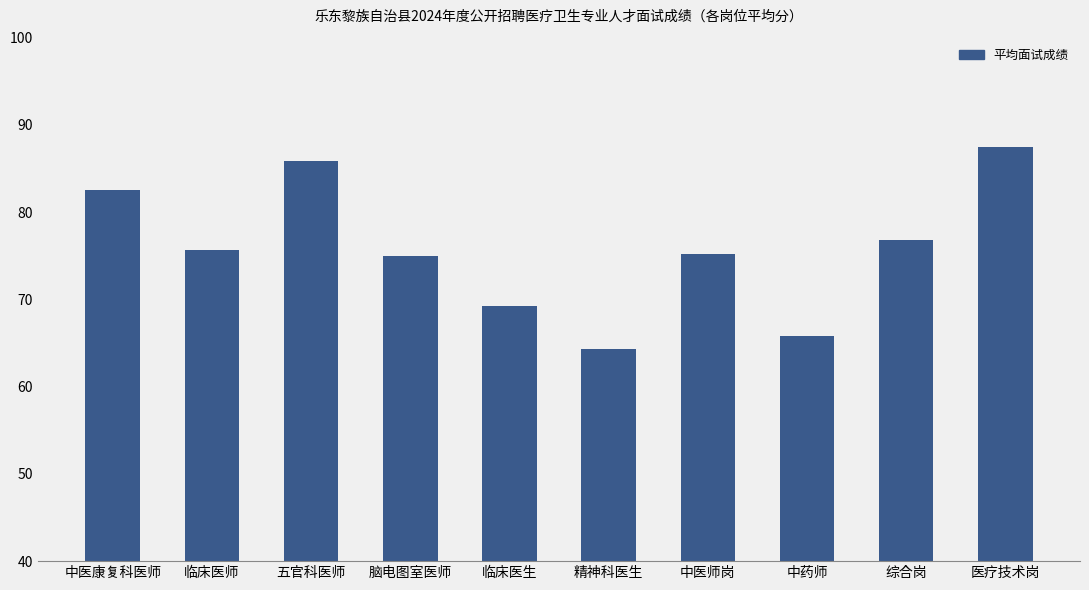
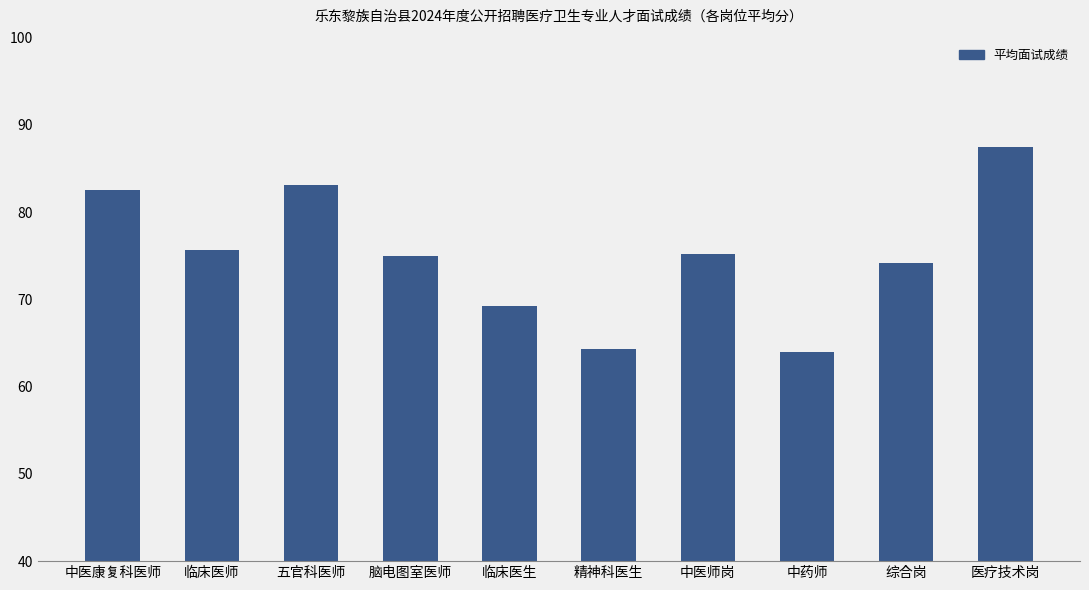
五官科医师: 86 -> 83
中药师: 66 -> 64
综合岗: 77 -> 74
